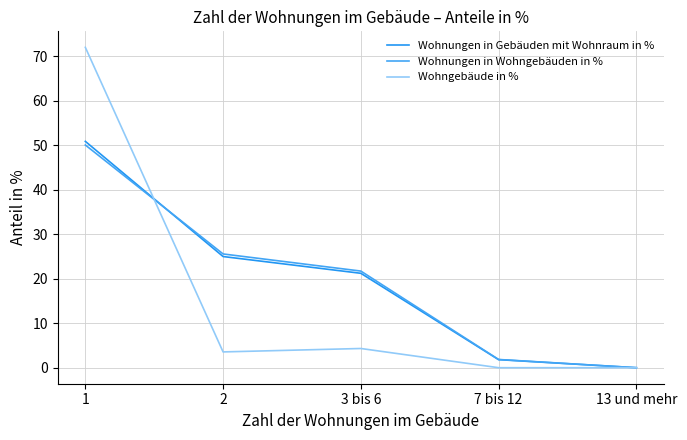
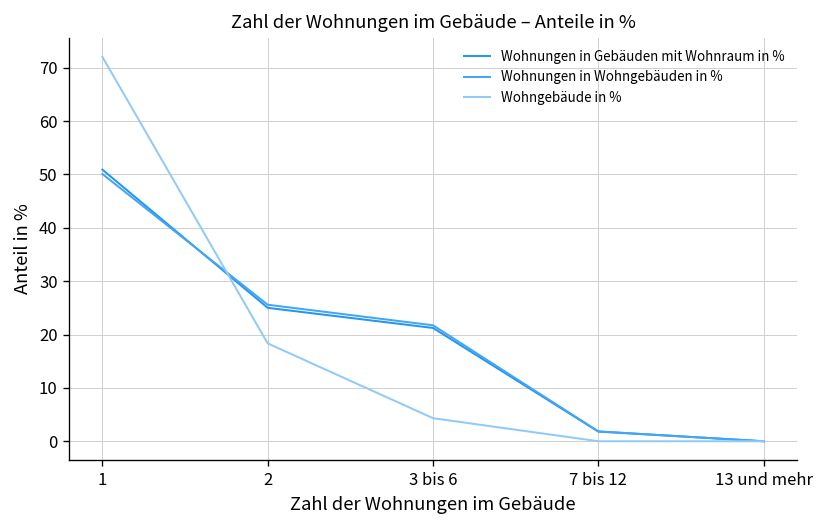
Wohngebäude in %, 2: 4 -> 18
